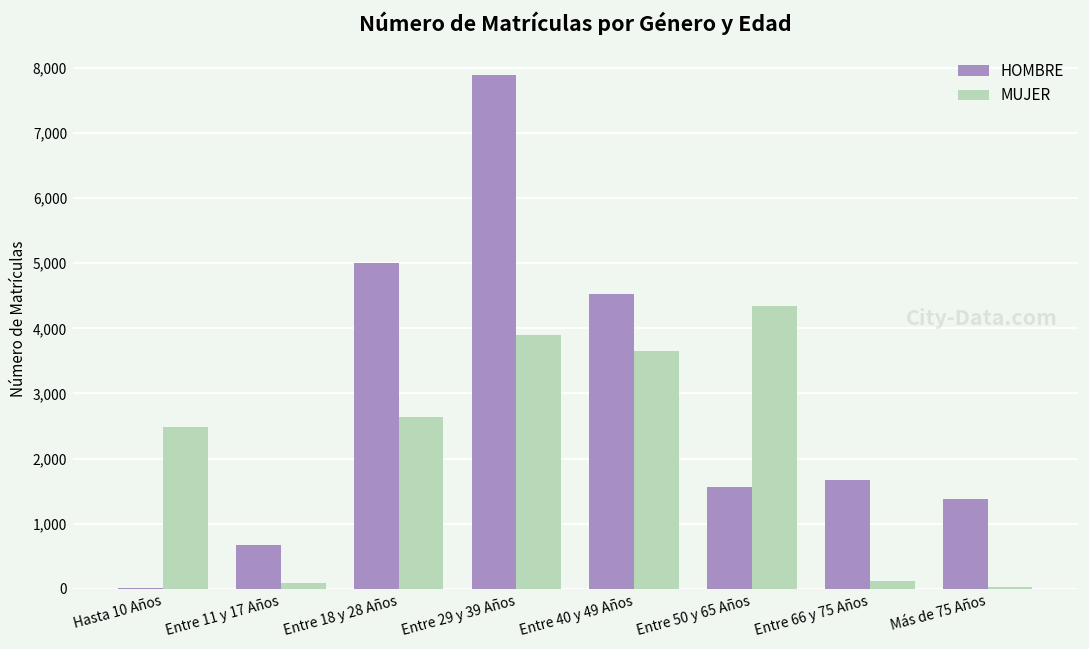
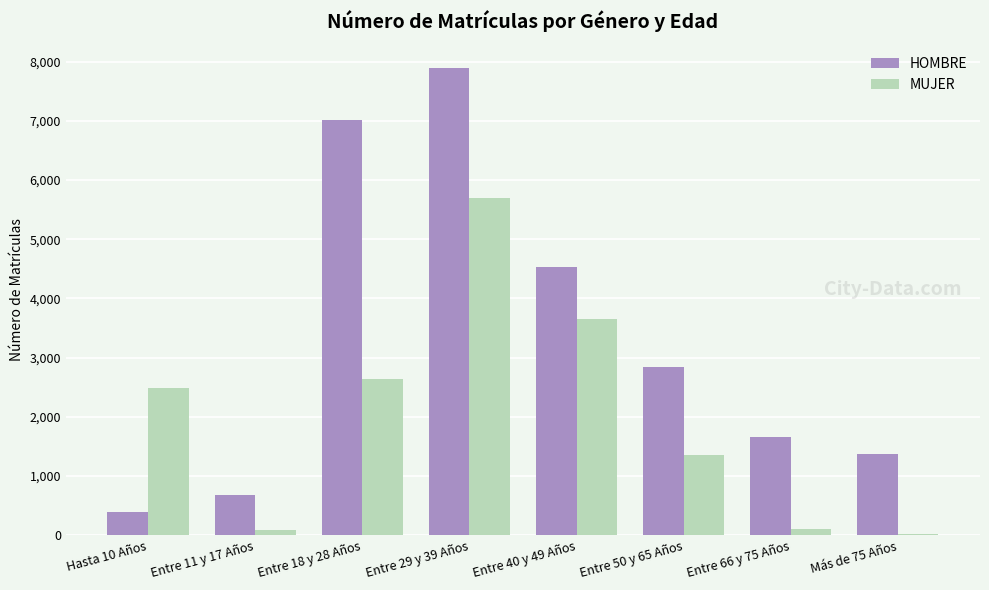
HOMBRE, Hasta 10 Años: 0 -> 400
HOMBRE, Entre 18 y 28 Años: 5,000 -> 7,000
MUJER, Entre 29 y 39 Años: 3,900 -> 5,700
HOMBRE, Entre 50 y 65 Años: 1,600 -> 2,800
MUJER, Entre 50 y 65 Años: 4,400 -> 1,400
